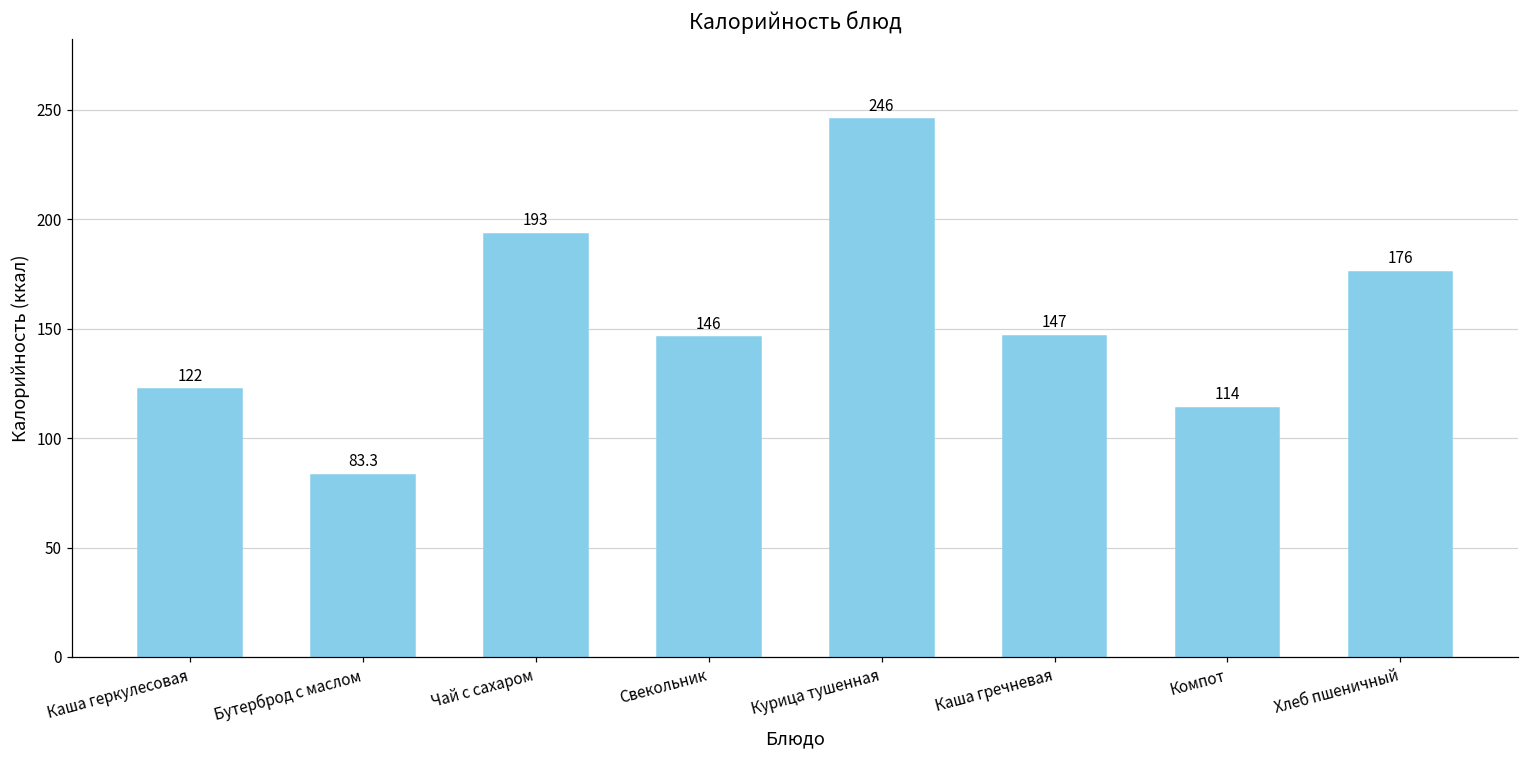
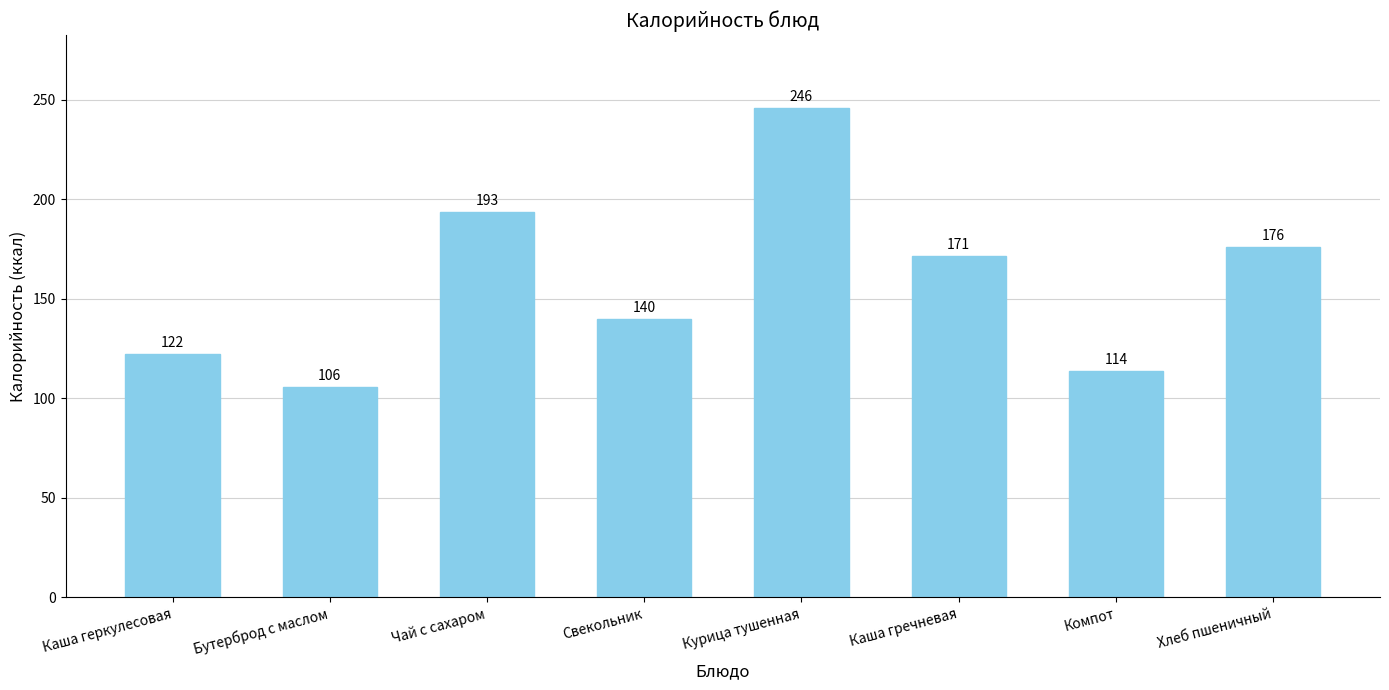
Бутерброд с маслом: 83.3 -> 106
Свекольник: 146 -> 140
Каша гречневая: 147 -> 171
